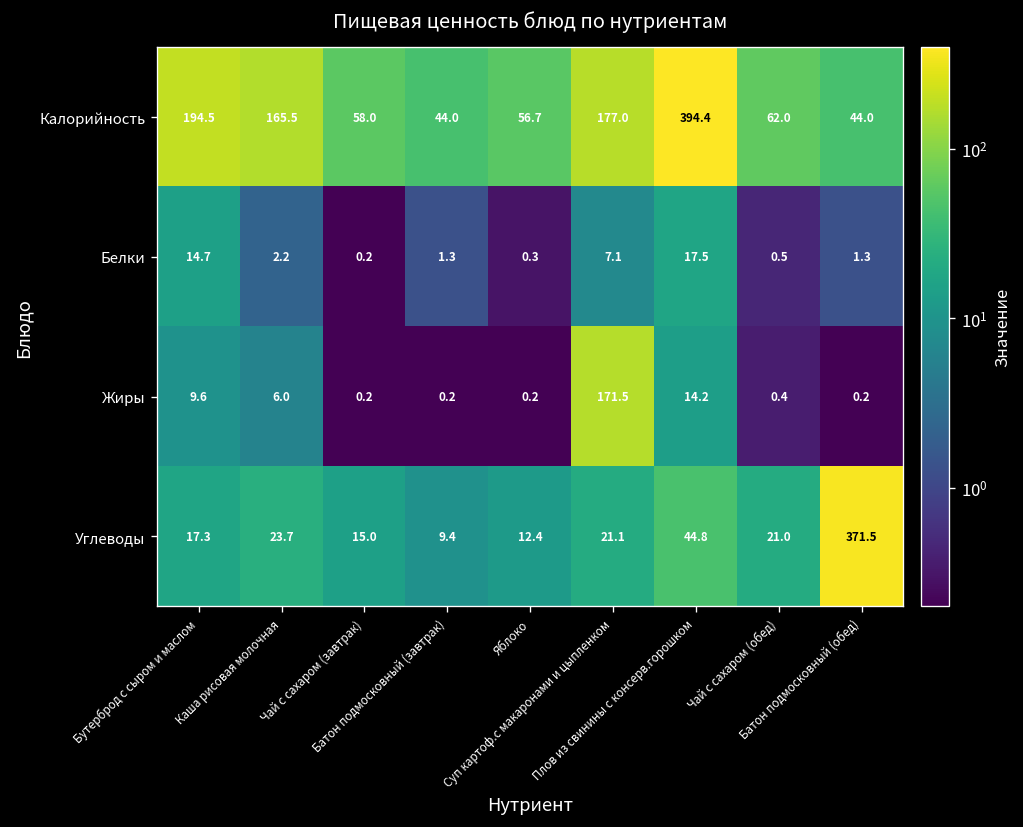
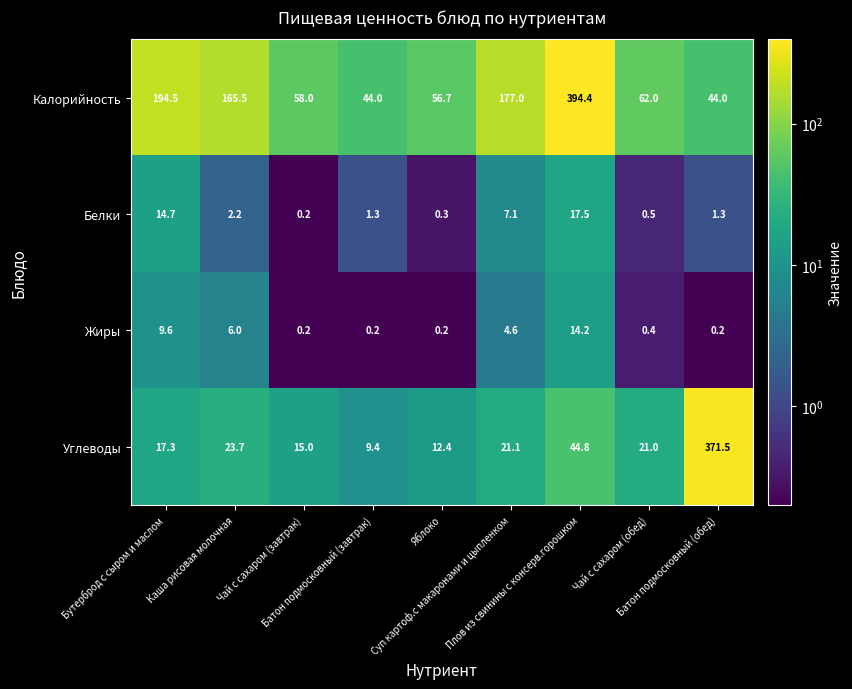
Жиры, Суп картоф.с макаронами и цыпленком: 171.5 -> 4.6
